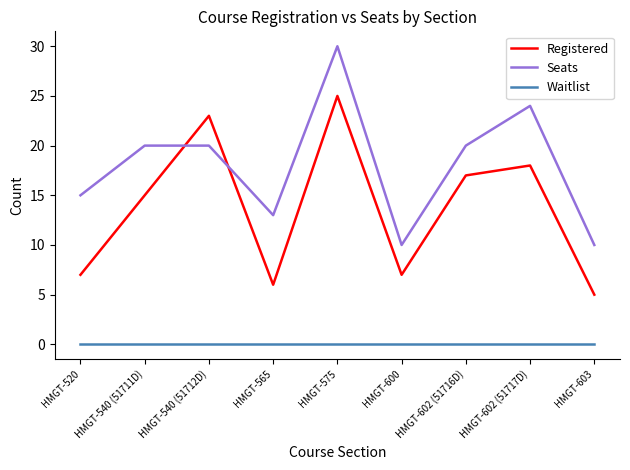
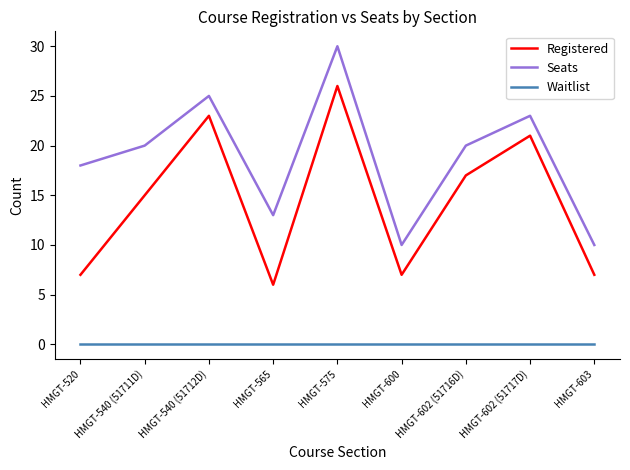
Seats, HMGT-520: 15 -> 18
Seats, HMGT-540 (51712D): 20 -> 25
Registered, HMGT-575: 25 -> 26
Registered, HMGT-602 (51717D): 18 -> 21
Seats, HMGT-602 (51717D): 24 -> 23
Registered, HMGT-603: 5 -> 7
